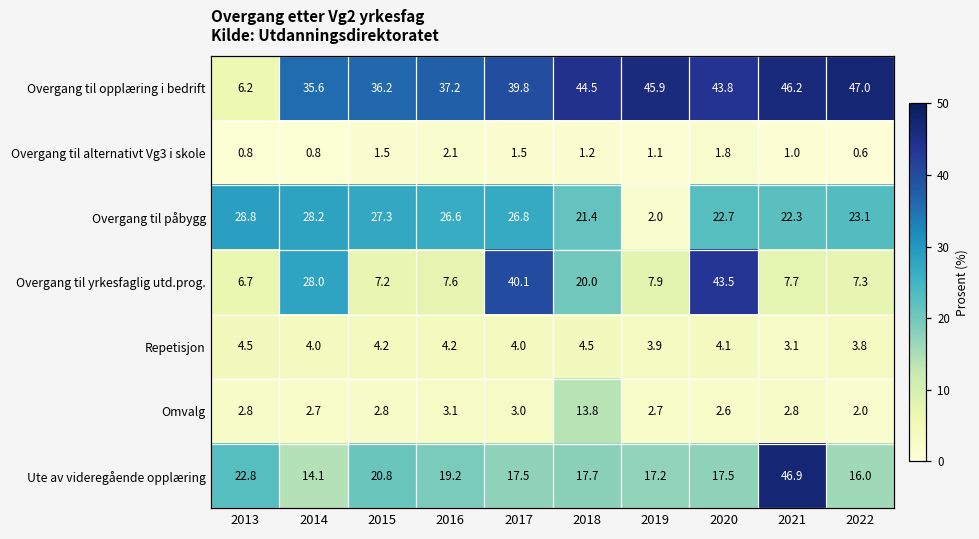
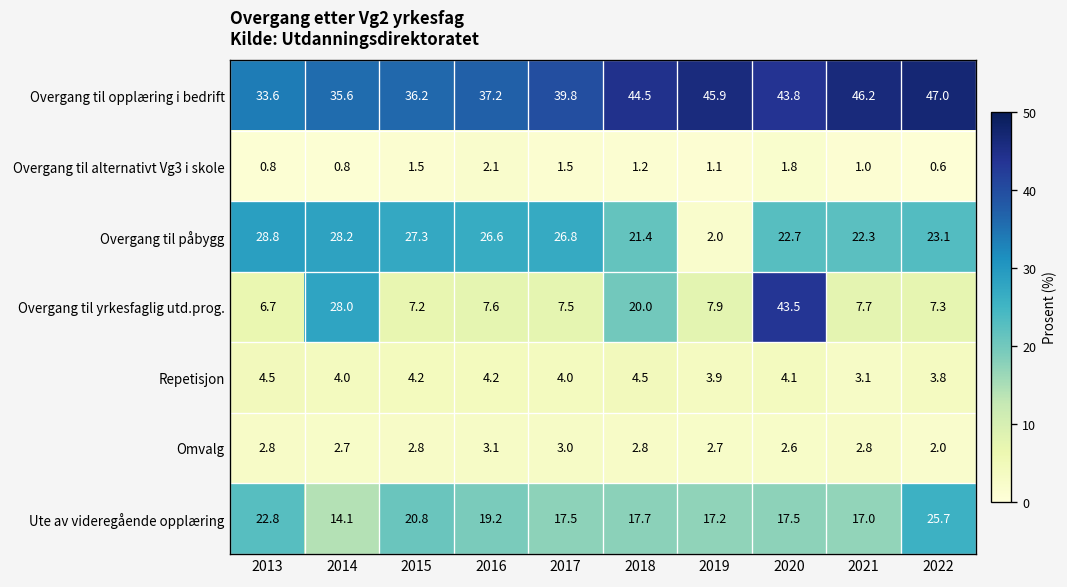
Overgang til opplæring i bedrift, 2013: 6.2 -> 33.6
Overgang til yrkesfaglig utd.prog., 2017: 40.1 -> 7.5
Omvalg, 2018: 13.8 -> 2.8
Ute av videregående opplæring, 2021: 46.9 -> 17.0
Ute av videregående opplæring, 2022: 16.0 -> 25.7
